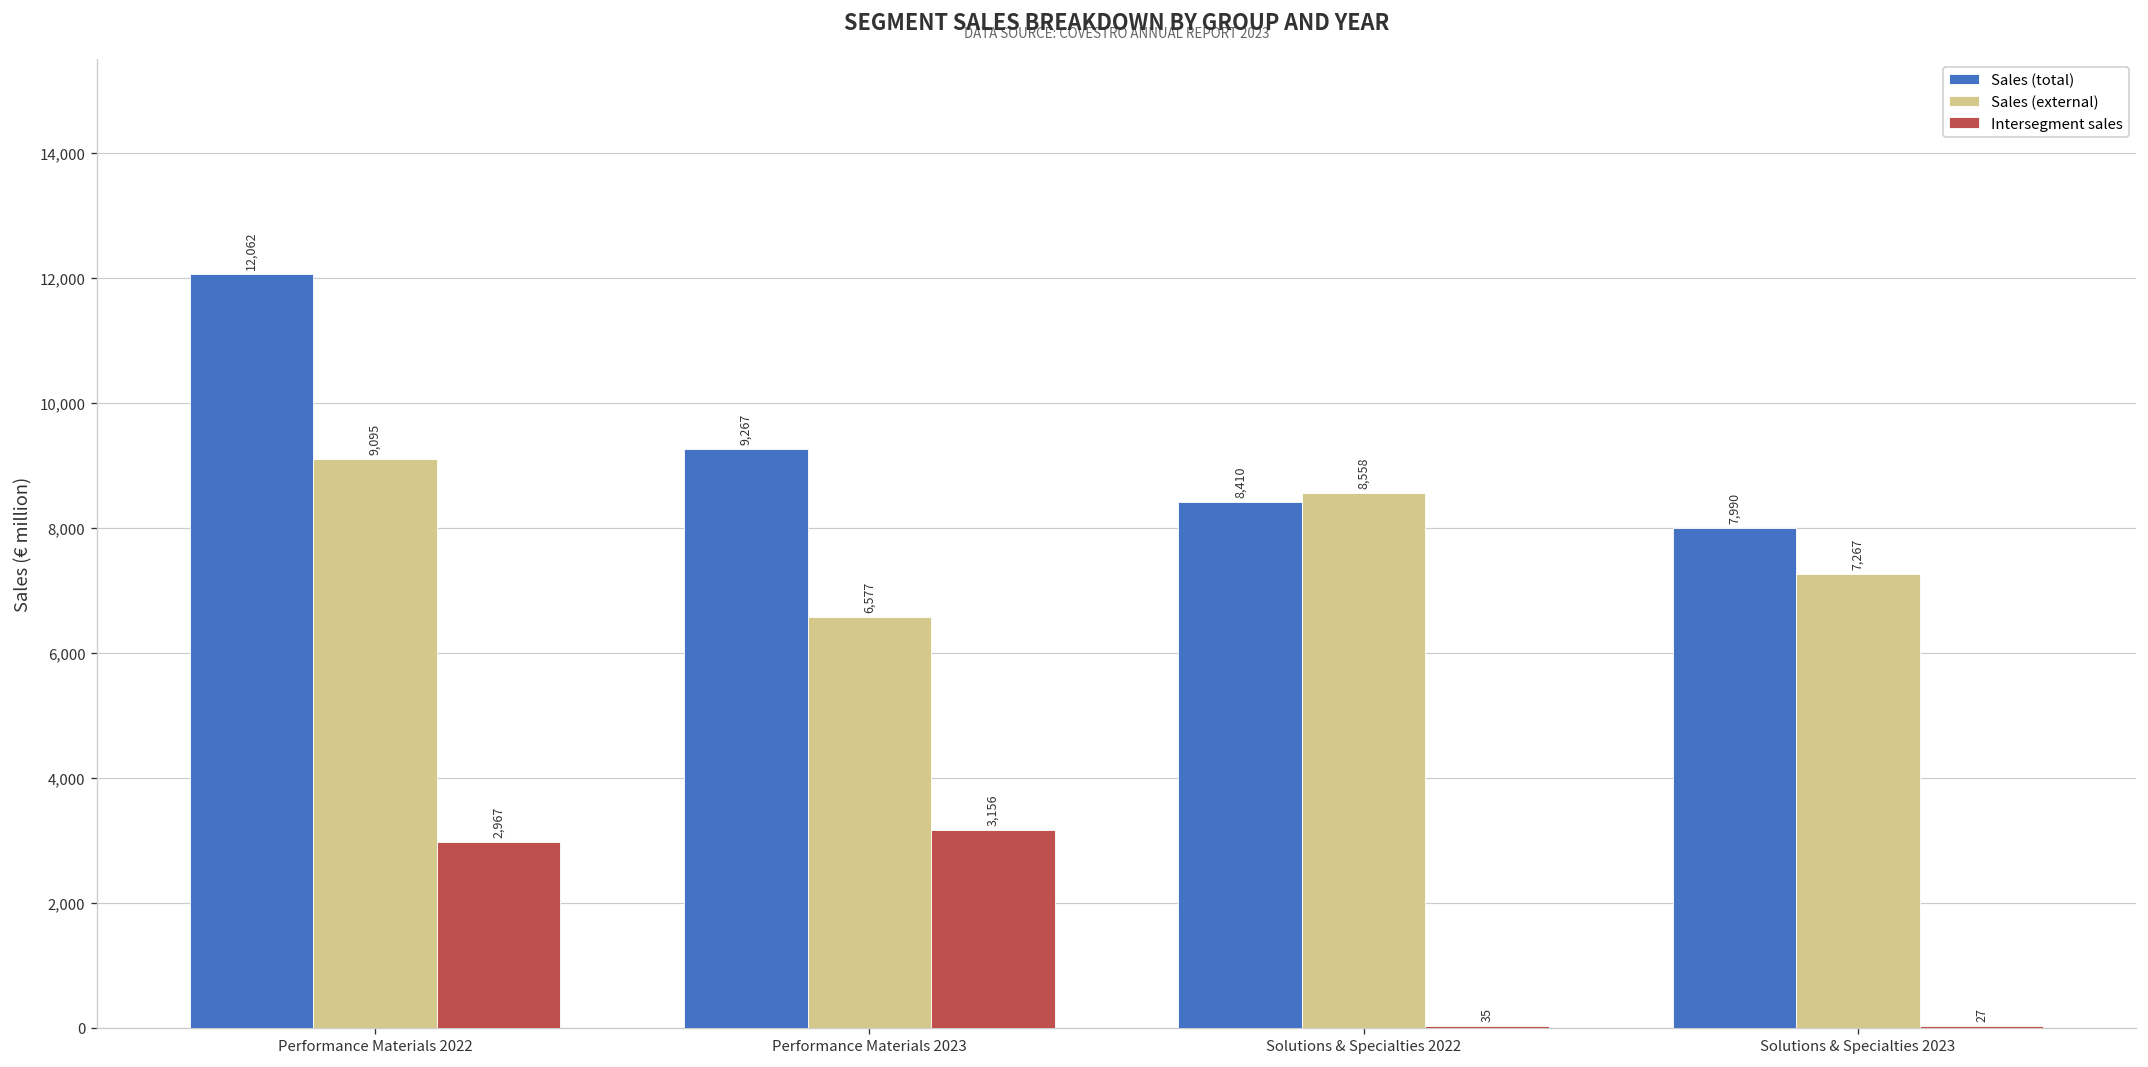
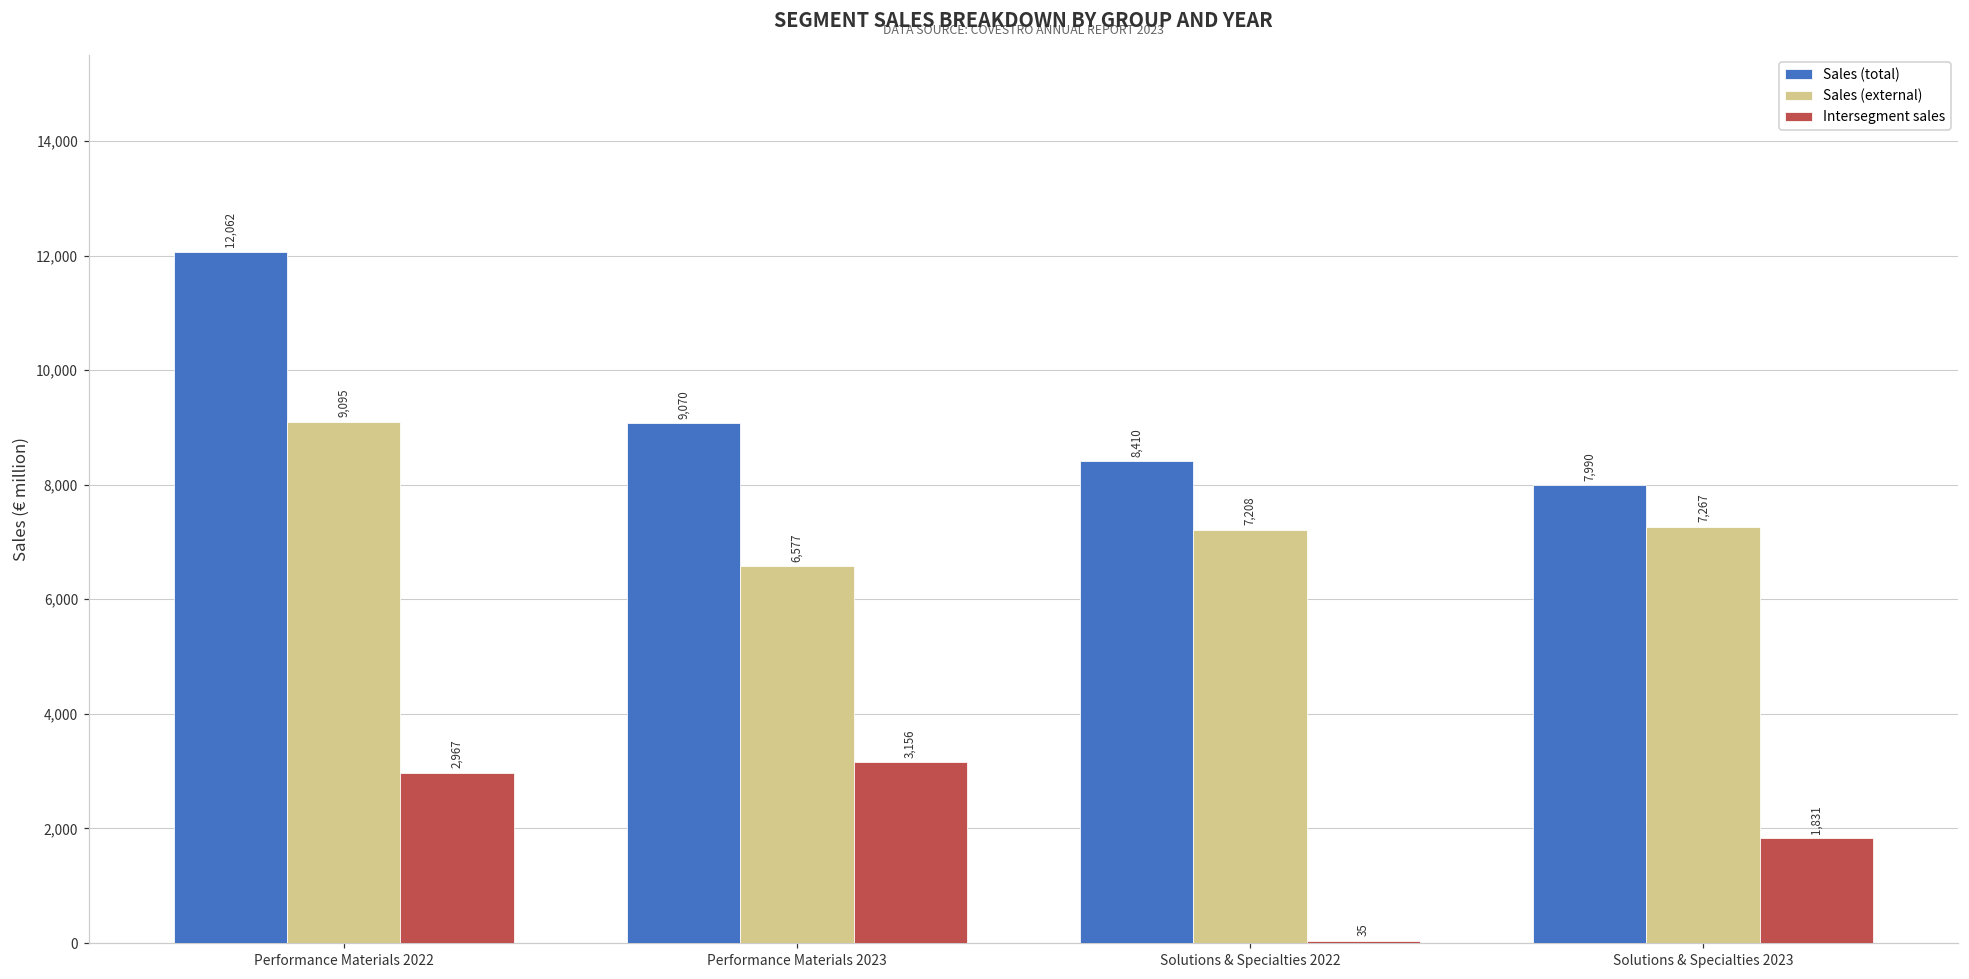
Sales (total), Performance Materials 2023: 9,267 -> 9,070
Sales (external), Solutions & Specialties 2022: 8,558 -> 7,208
Intersegment sales, Solutions & Specialties 2023: 27 -> 1,831
